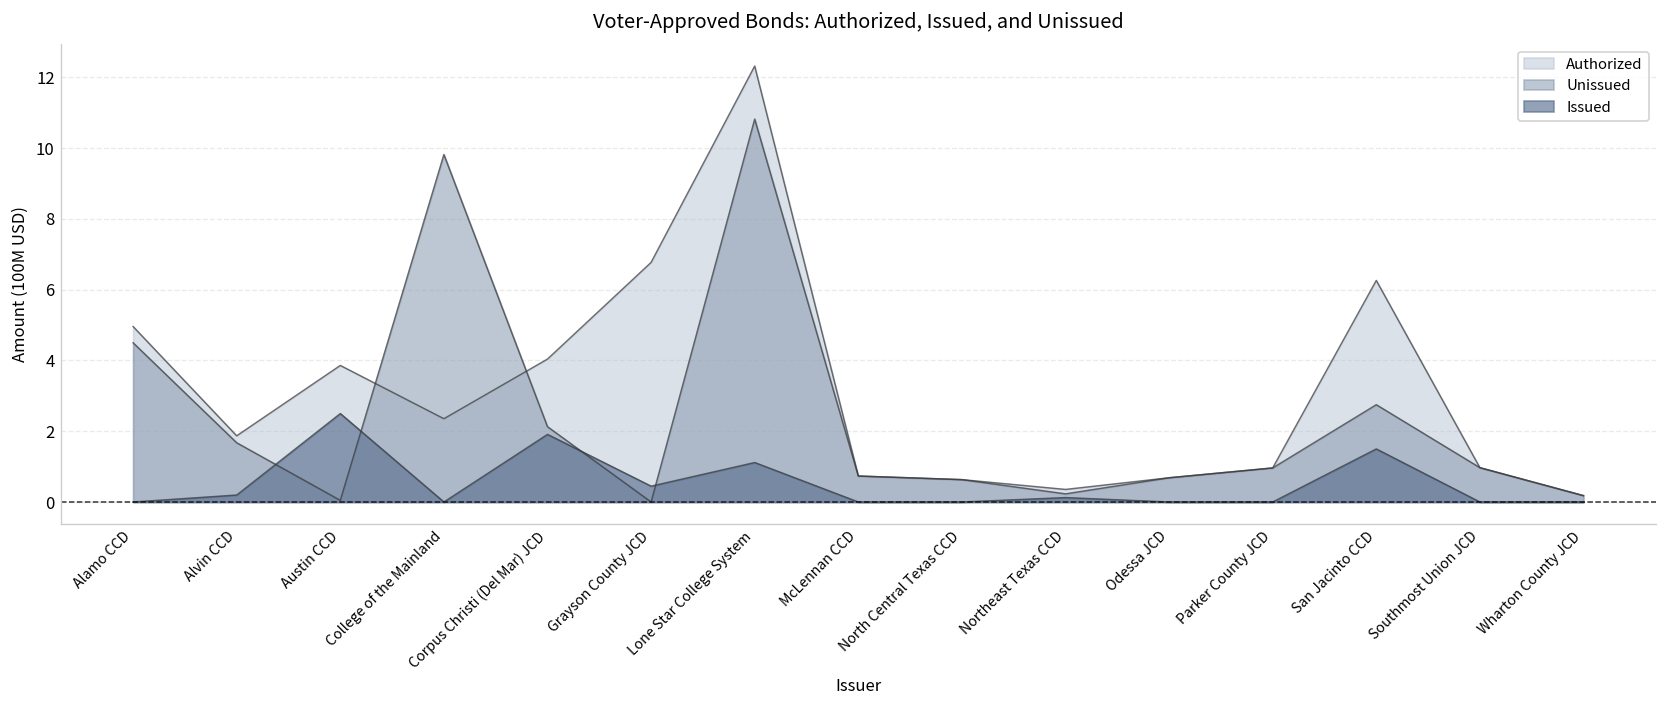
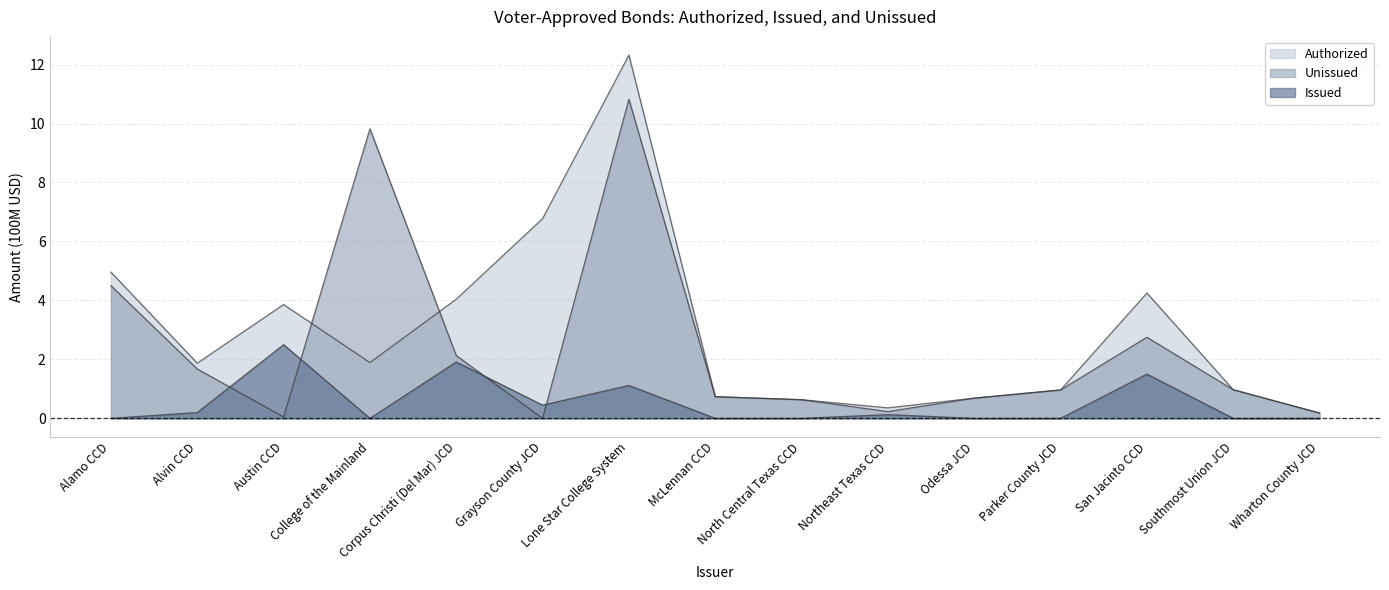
Authorized, College of the Mainland: 2.4 -> 1.9
Authorized, San Jacinto CCD: 6.3 -> 4.3
